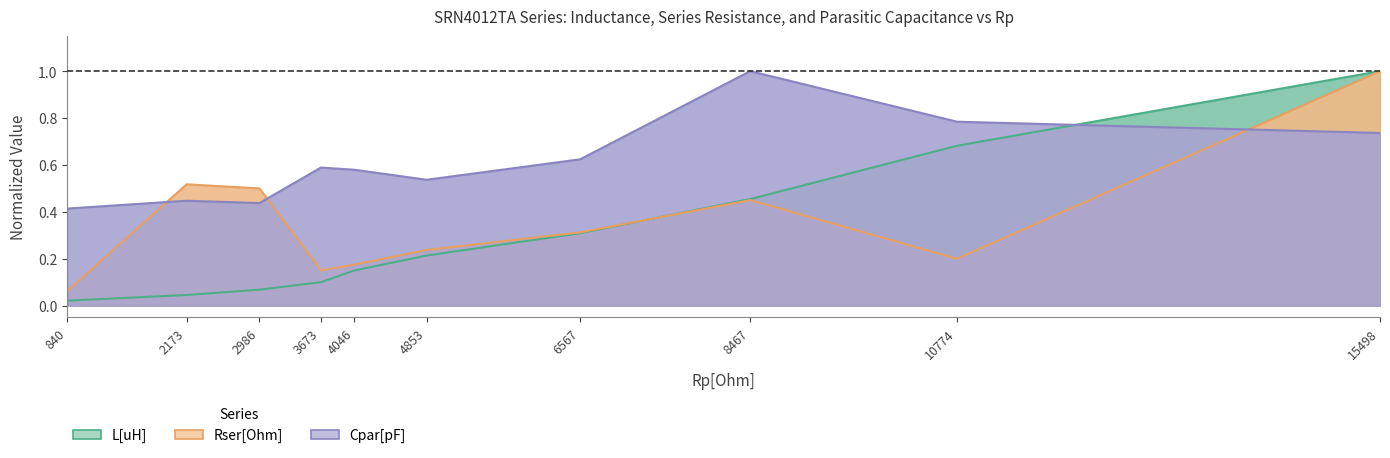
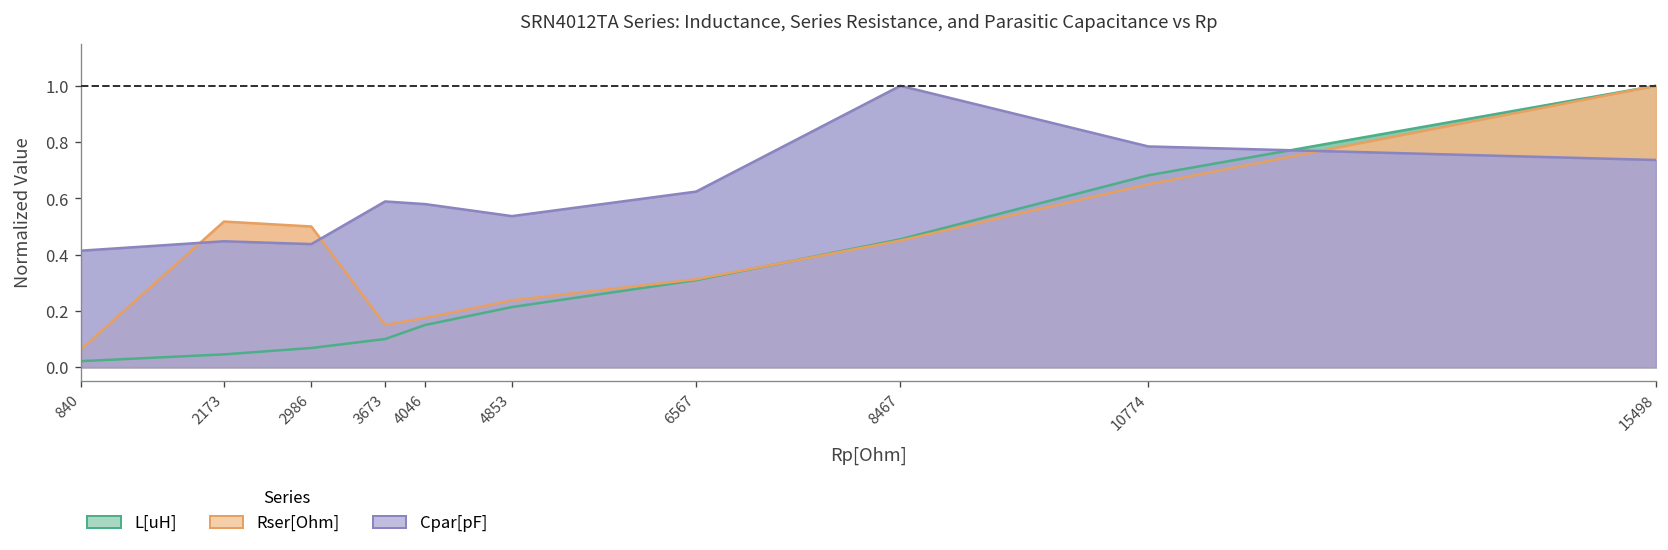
Rser[Ohm], 10774: 0.20 -> 0.65
